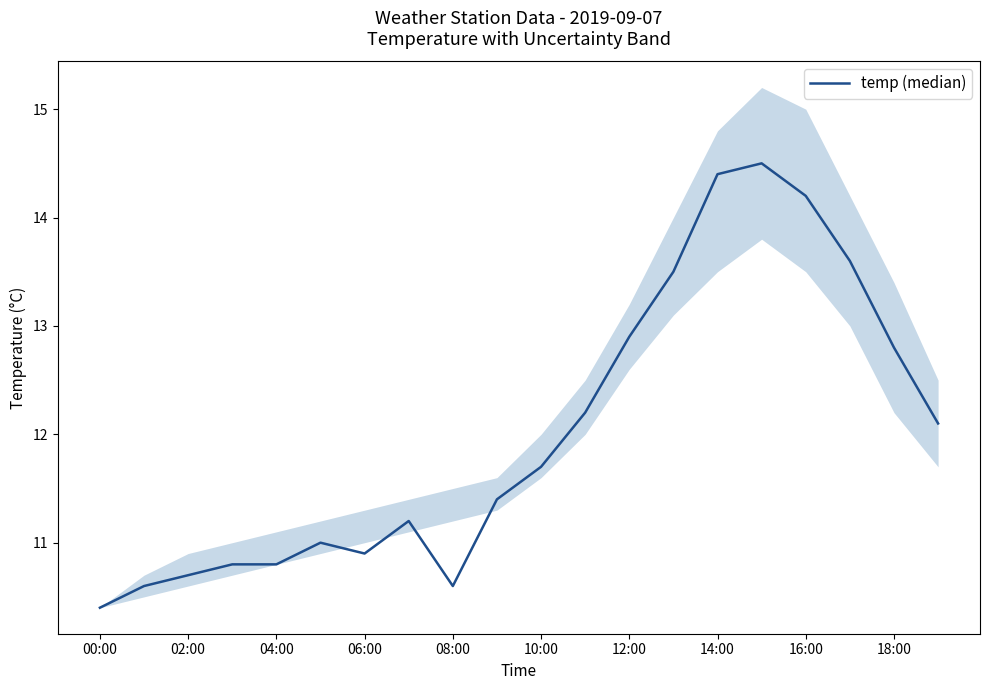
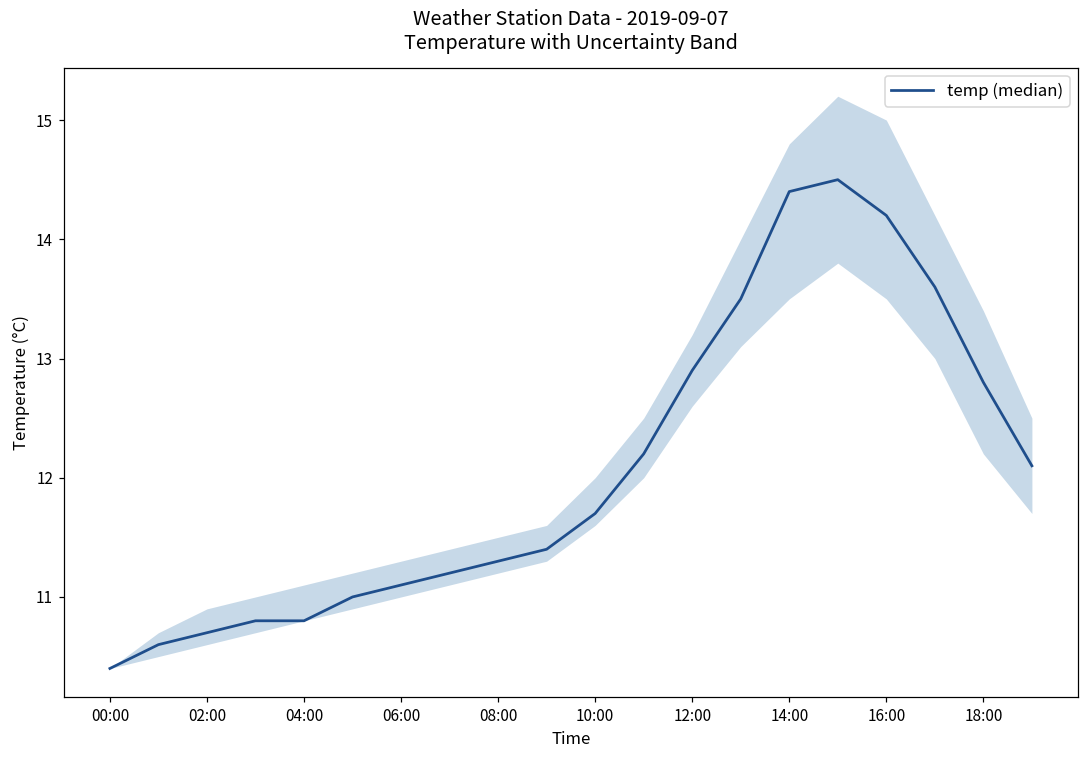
temp (median), 06:00: 10.9 -> 11.1
temp (median), 08:00: 10.6 -> 11.3
